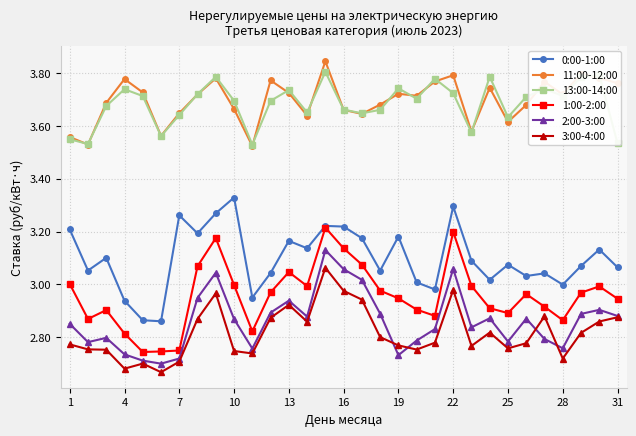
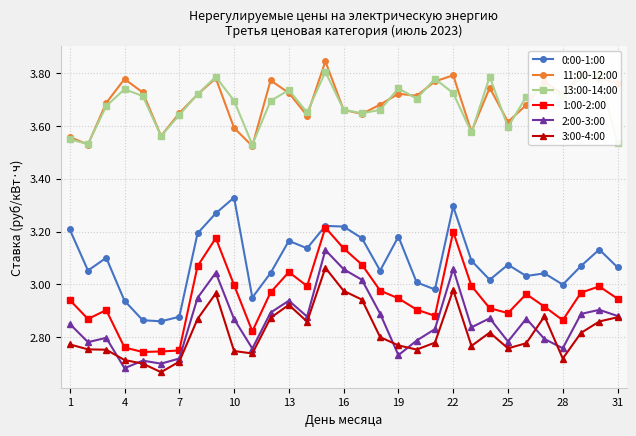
1:00-2:00, 1: 3.00 -> 2.94
1:00-2:00, 4: 2.81 -> 2.76
2:00-3:00, 4: 2.73 -> 2.68
3:00-4:00, 4: 2.68 -> 2.71
0:00-1:00, 7: 3.26 -> 2.88
11:00-12:00, 10: 3.66 -> 3.59
13:00-14:00, 25: 3.63 -> 3.60
